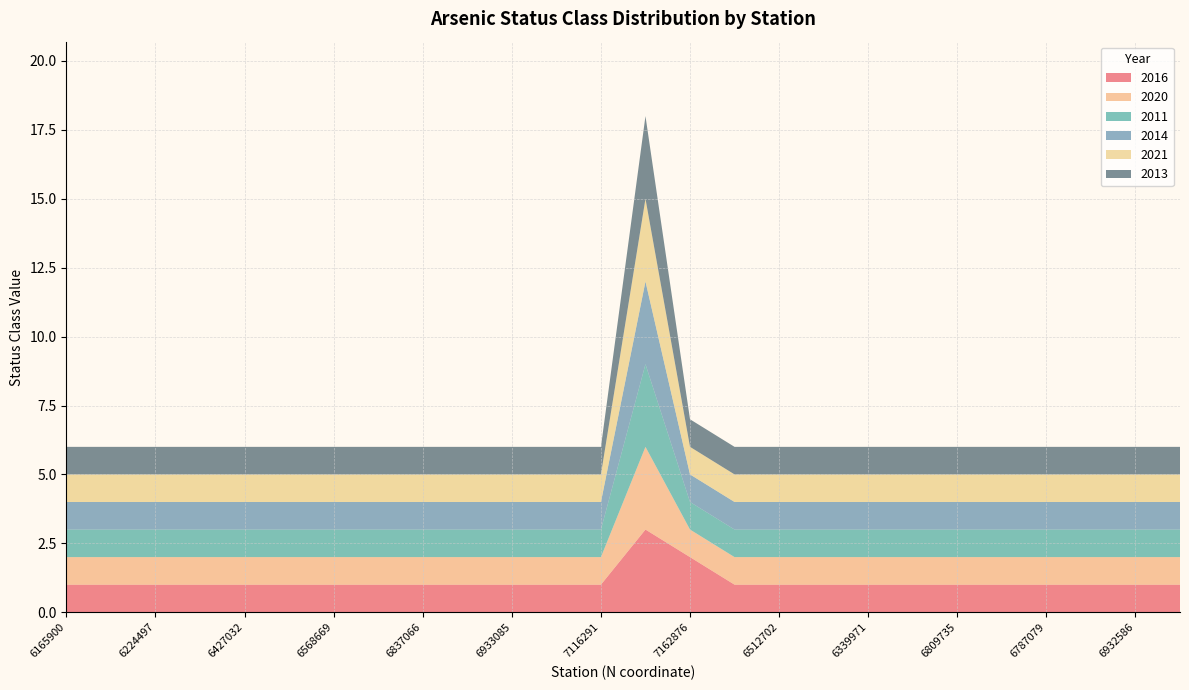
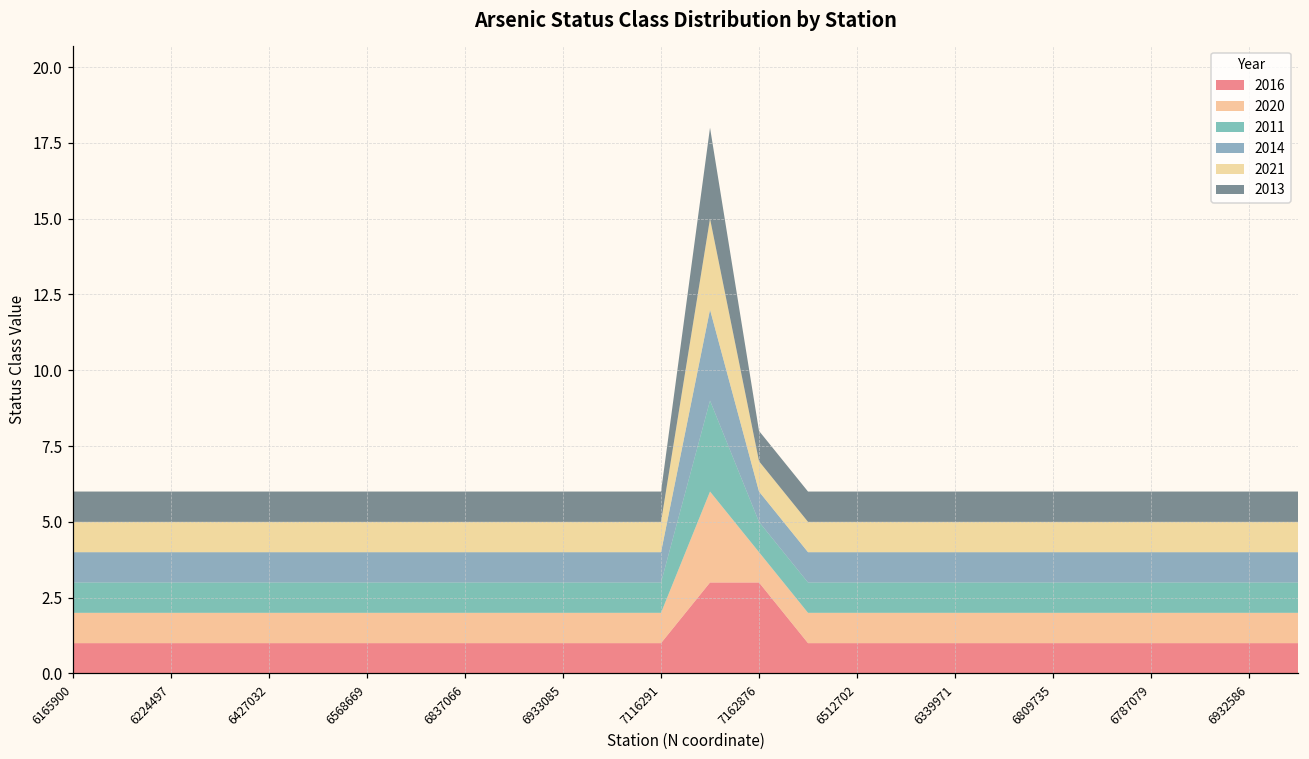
2016, 7162876: 2 -> 3
